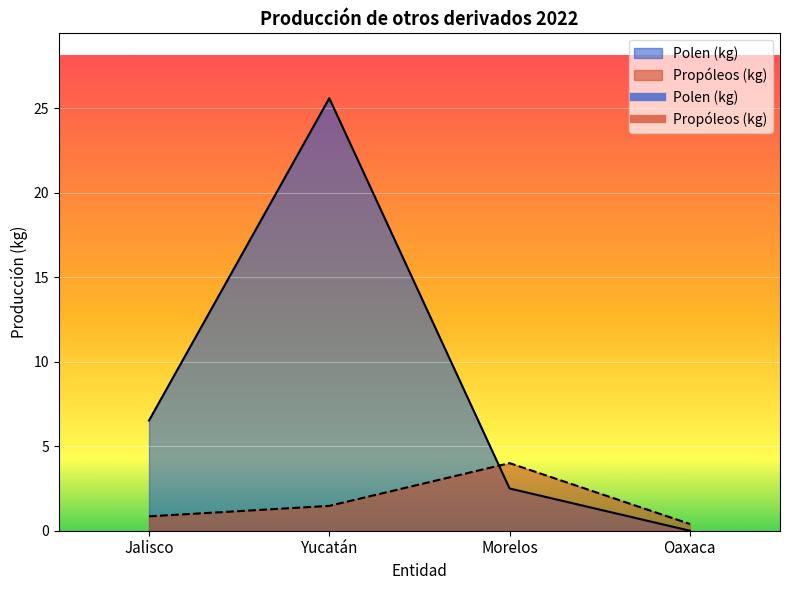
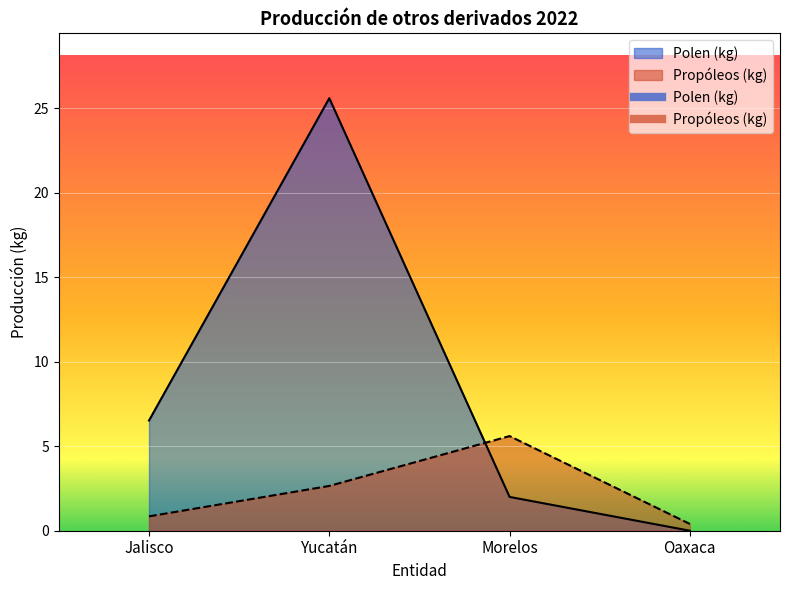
Propóleos (kg), Yucatán: 1.5 -> 2.7
Polen (kg), Morelos: 2.5 -> 2.0
Propóleos (kg), Morelos: 4.0 -> 5.6
